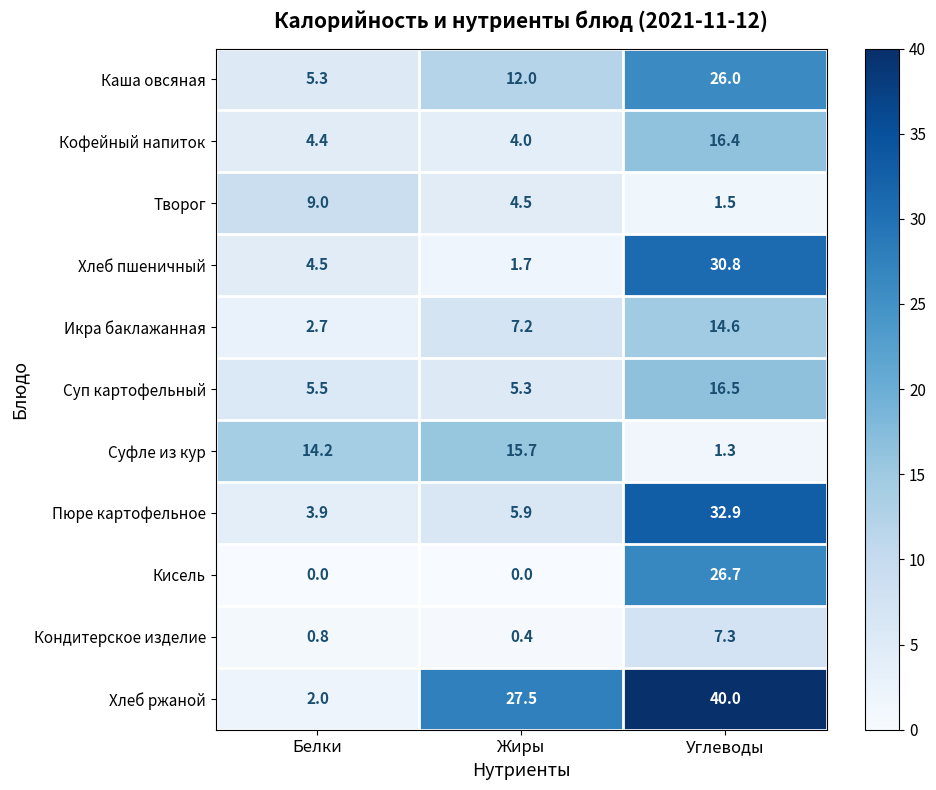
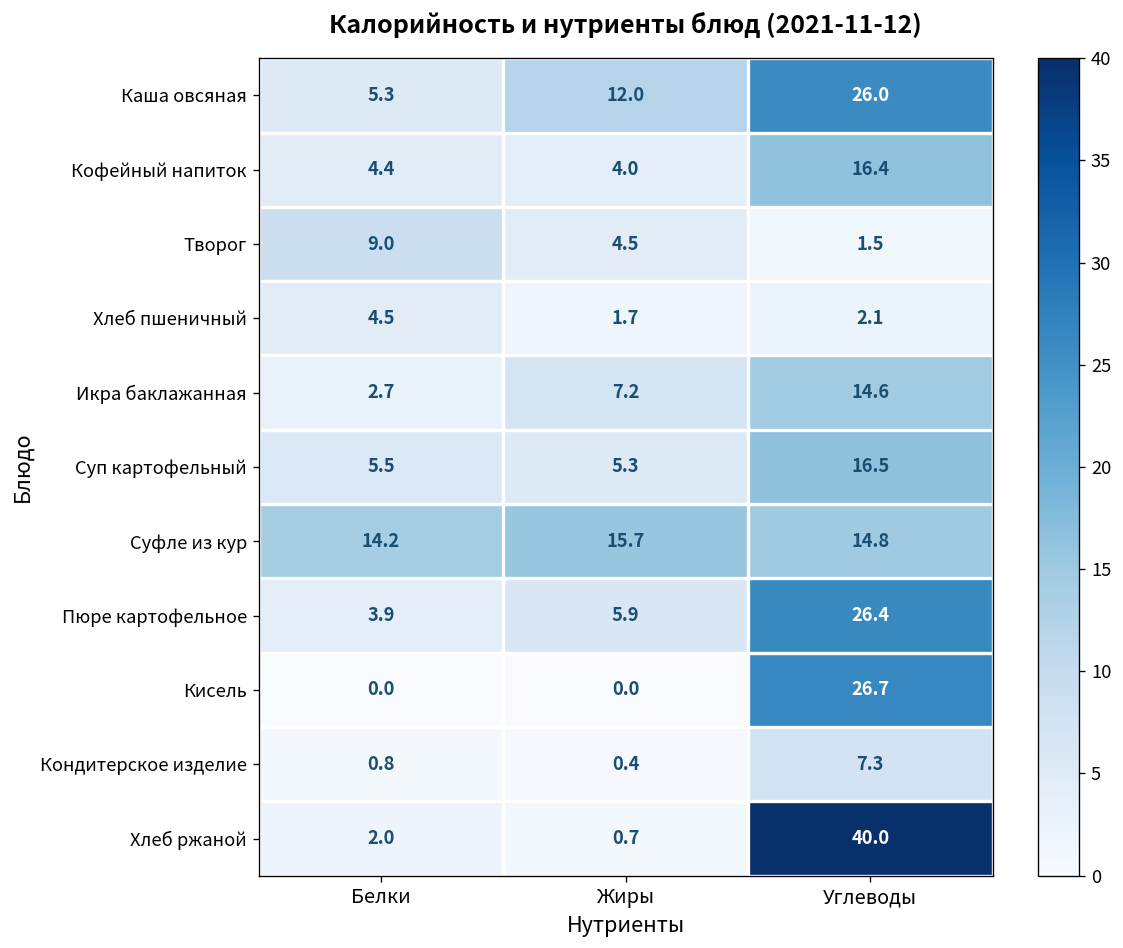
Хлеб пшеничный, Углеводы: 30.8 -> 2.1
Суфле из кур, Углеводы: 1.3 -> 14.8
Пюре картофельное, Углеводы: 32.9 -> 26.4
Хлеб ржаной, Жиры: 27.5 -> 0.7
